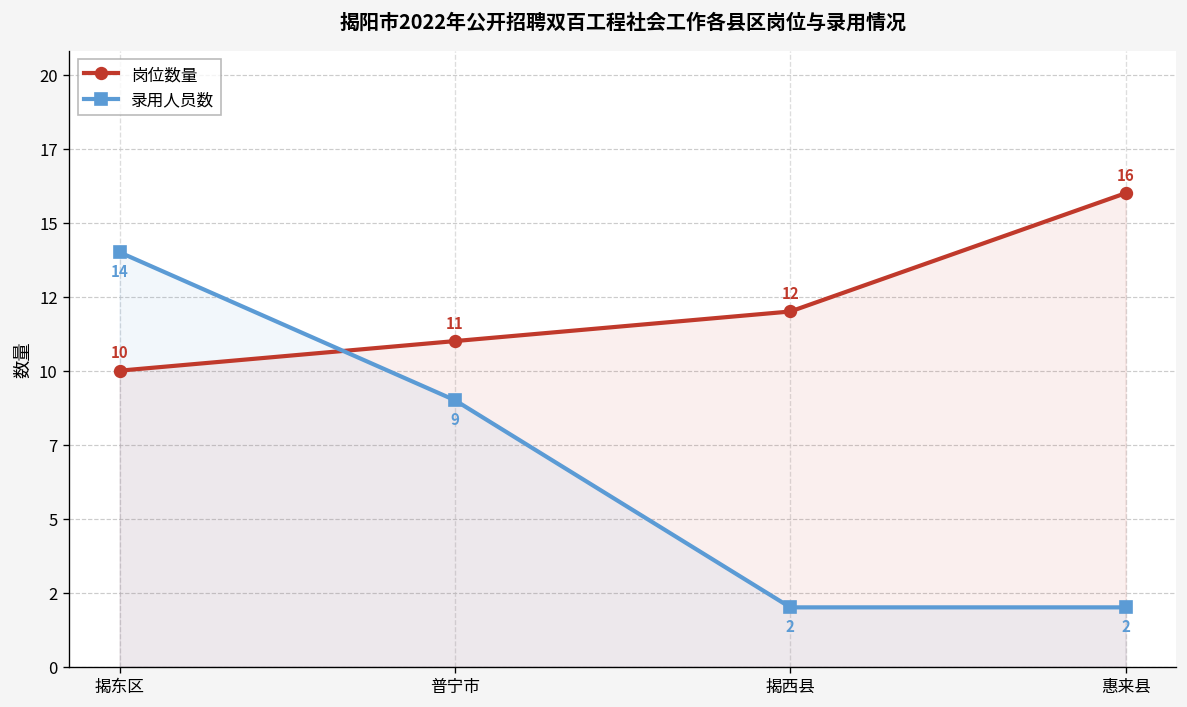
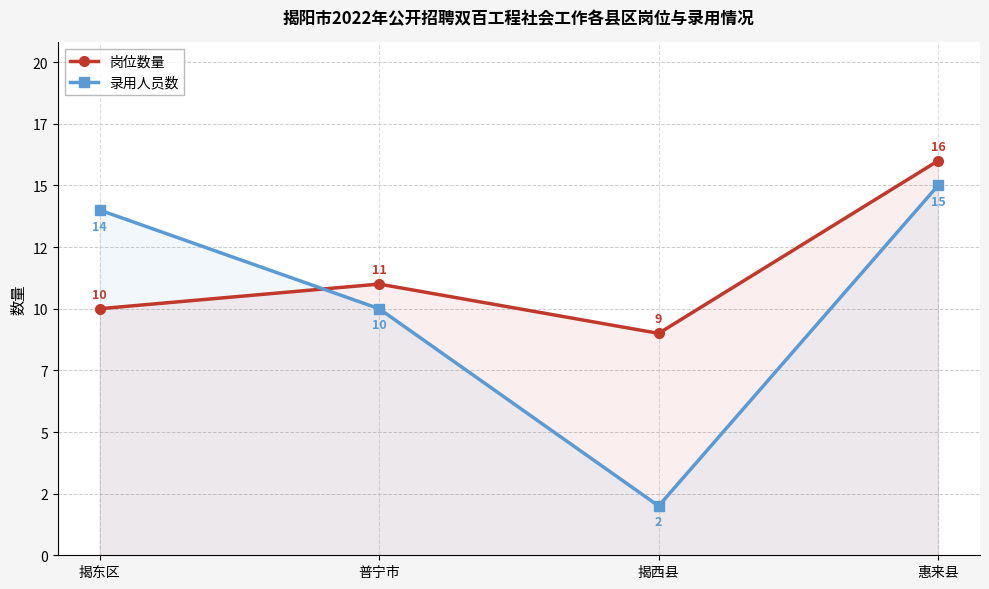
录用人员数, 普宁市: 9 -> 10
岗位数量, 揭西县: 12 -> 9
录用人员数, 惠来县: 2 -> 15
